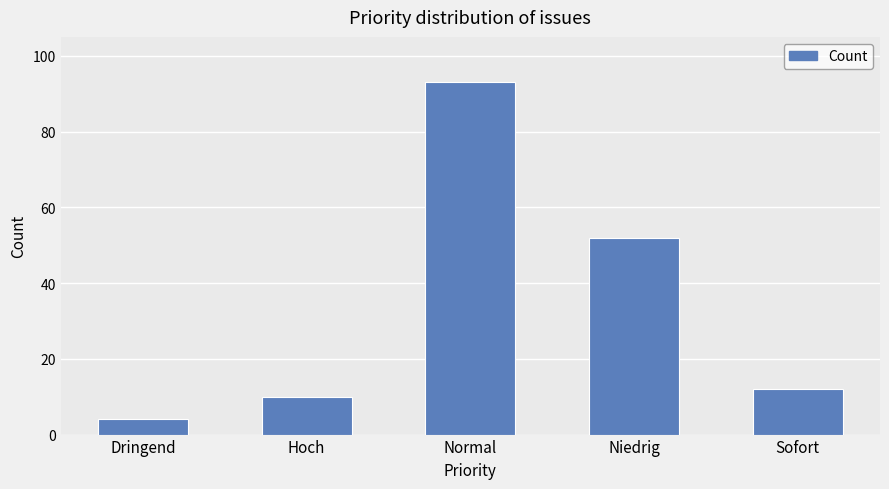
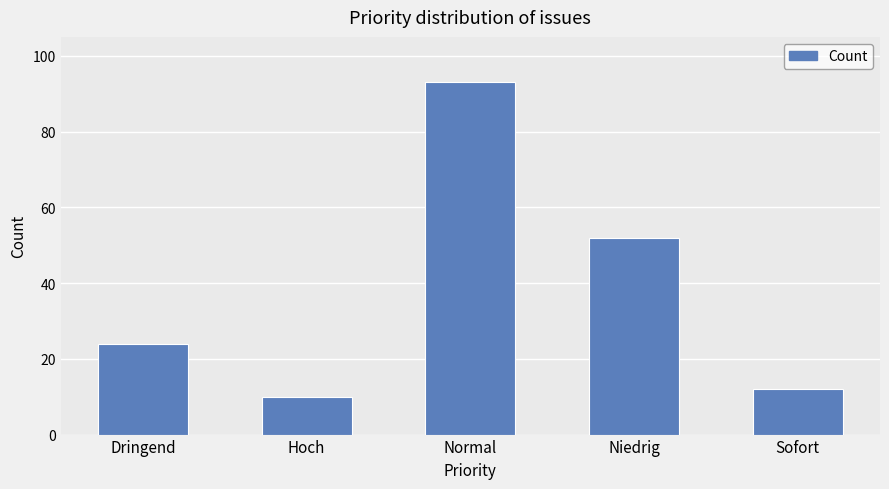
Dringend: 4 -> 24
